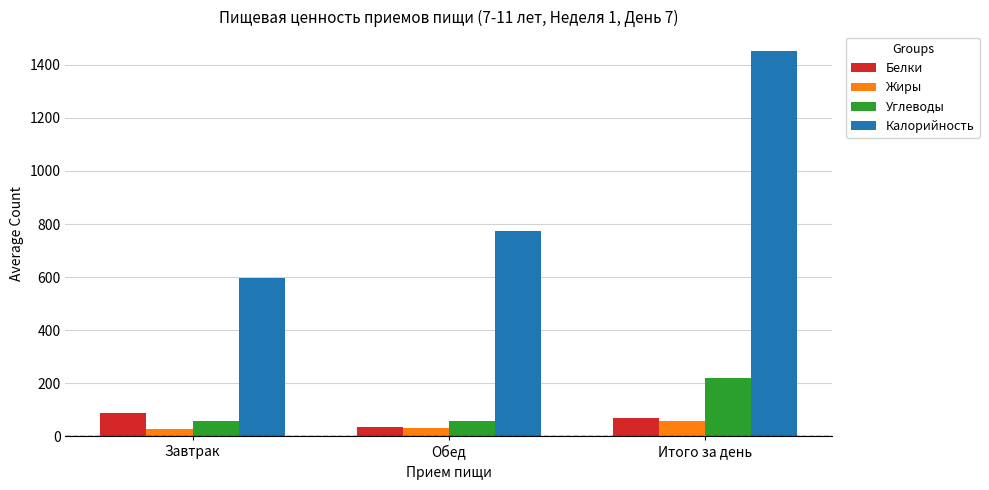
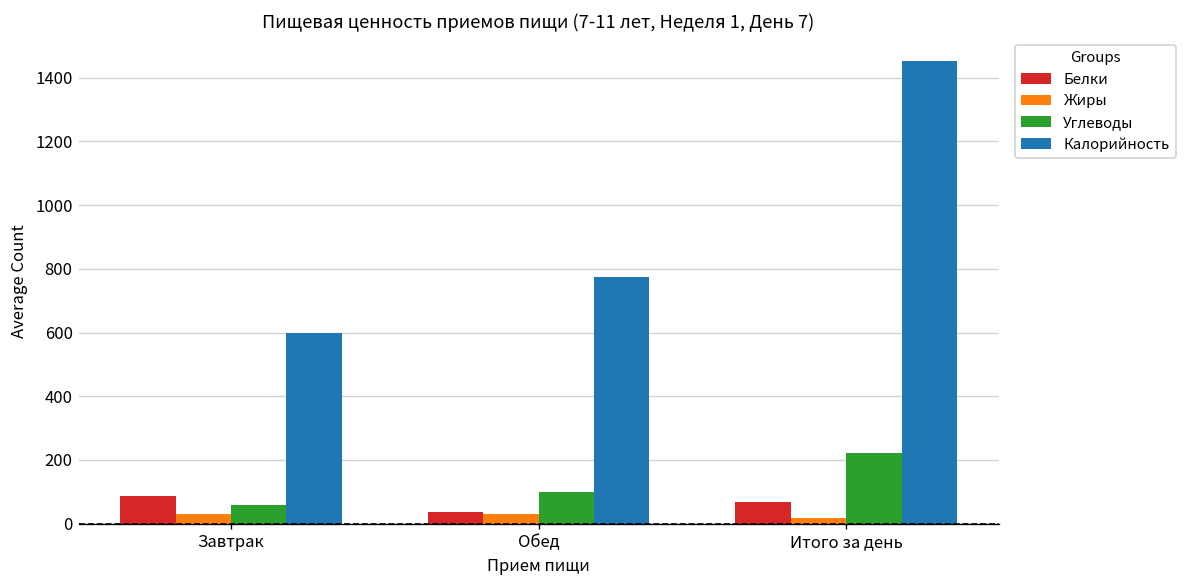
Углеводы, Обед: 60 -> 100
Жиры, Итого за день: 60 -> 20
